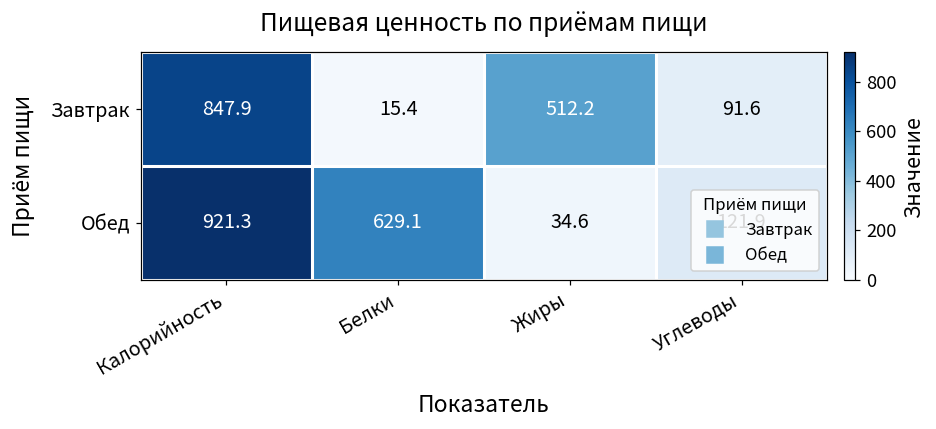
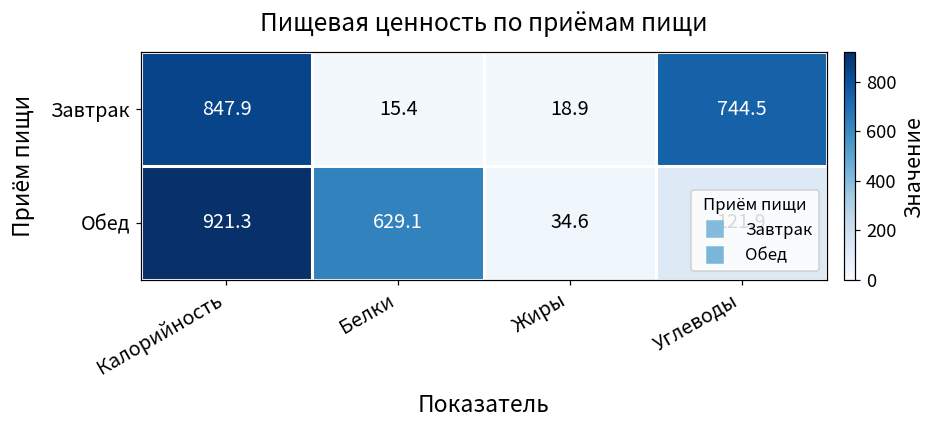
Завтрак, Жиры: 512.2 -> 18.9
Завтрак, Углеводы: 91.6 -> 744.5
